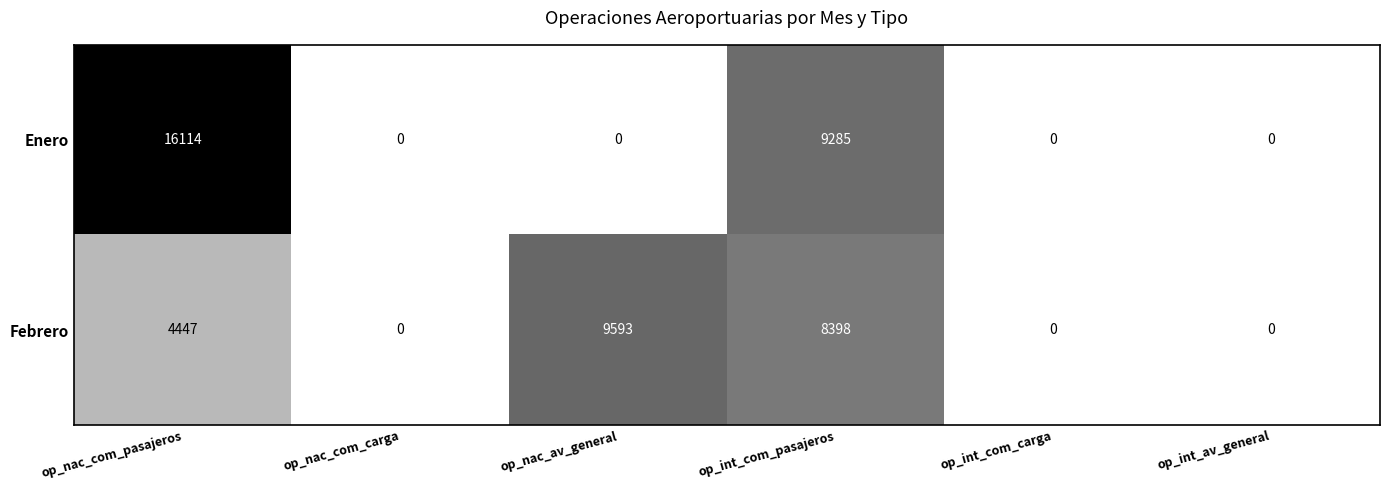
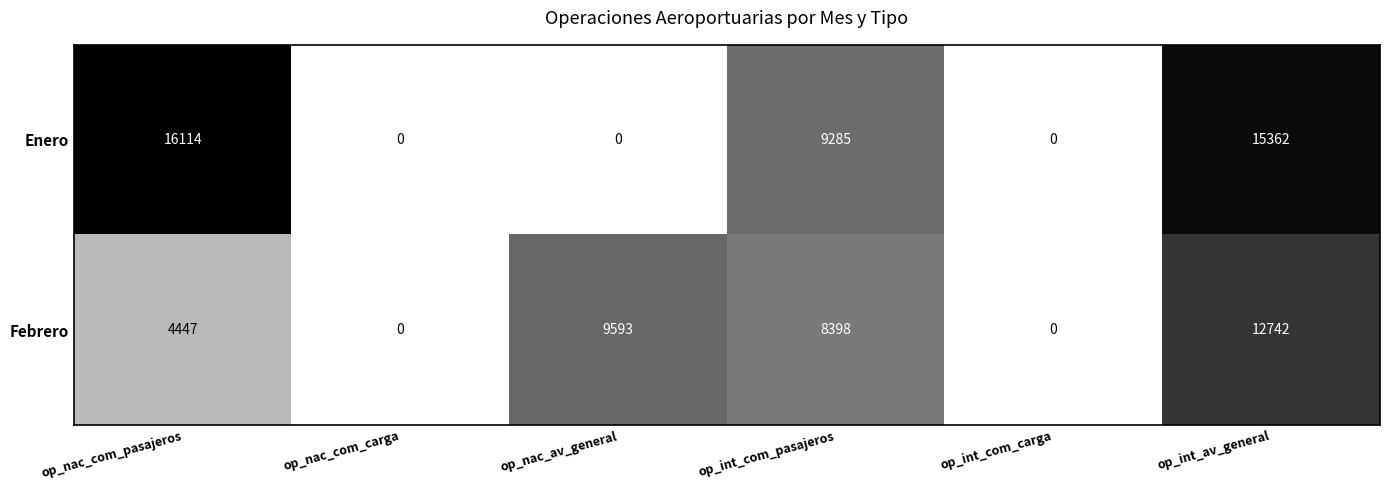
Enero, op_int_av_general: 0 -> 15362
Febrero, op_int_av_general: 0 -> 12742
